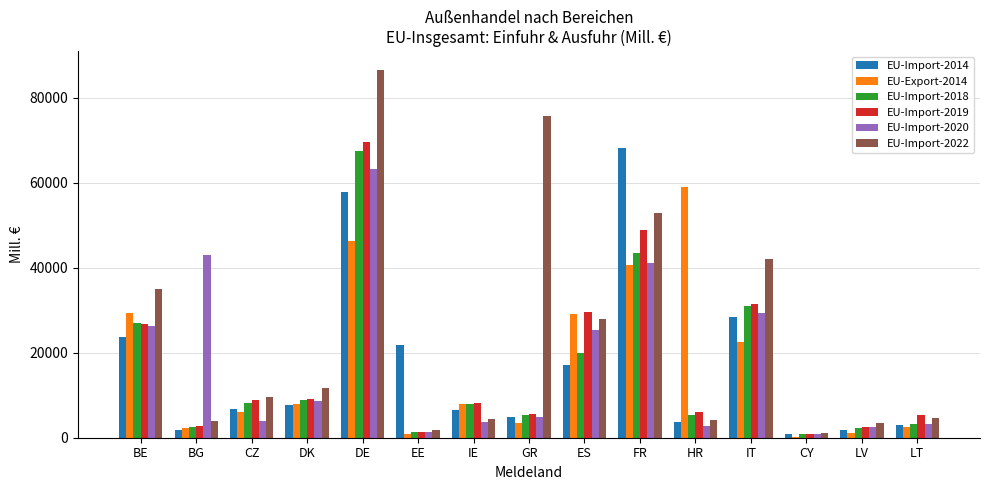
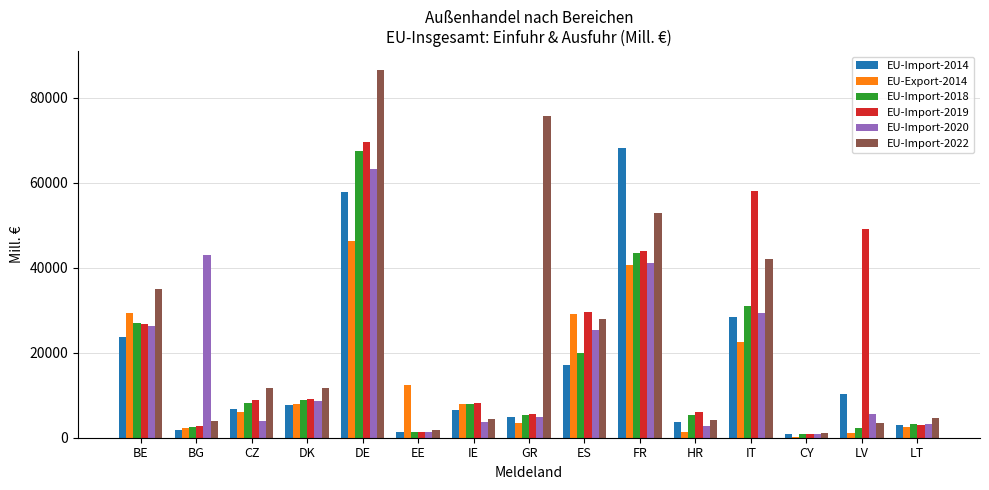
EU-Import-2022, CZ: 10000 -> 12000
EU-Import-2014, EE: 22000 -> 1000
EU-Export-2014, EE: 1000 -> 12000
EU-Import-2019, FR: 49000 -> 44000
EU-Export-2014, HR: 59000 -> 1000
EU-Import-2019, IT: 31000 -> 58000
EU-Import-2014, LV: 2000 -> 10000
EU-Import-2019, LV: 2000 -> 49000
EU-Import-2020, LV: 3000 -> 6000
EU-Import-2019, LT: 5000 -> 3000
